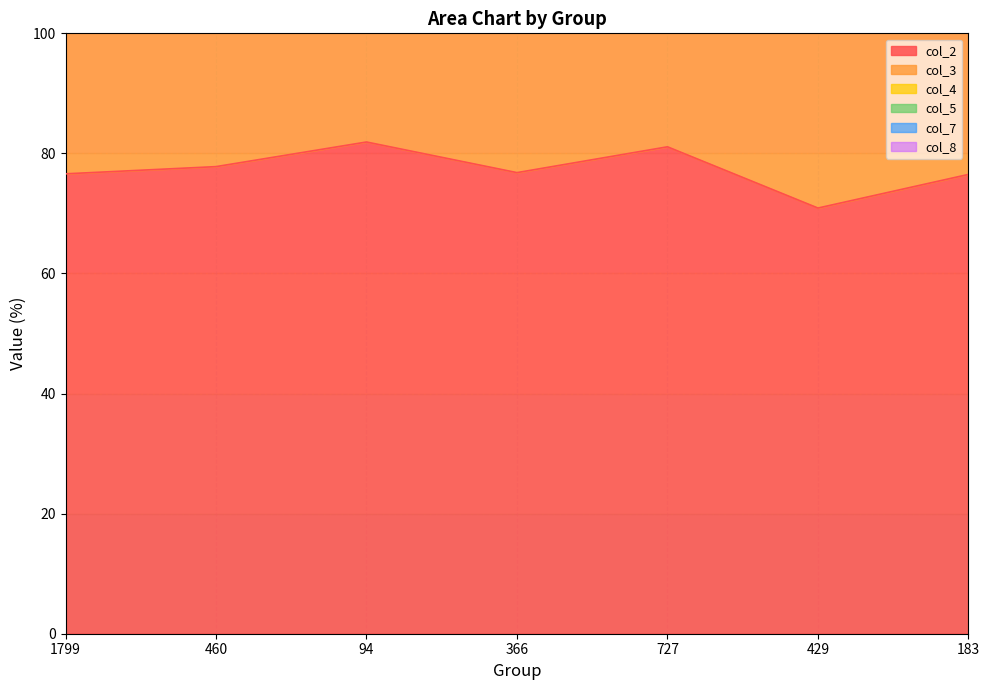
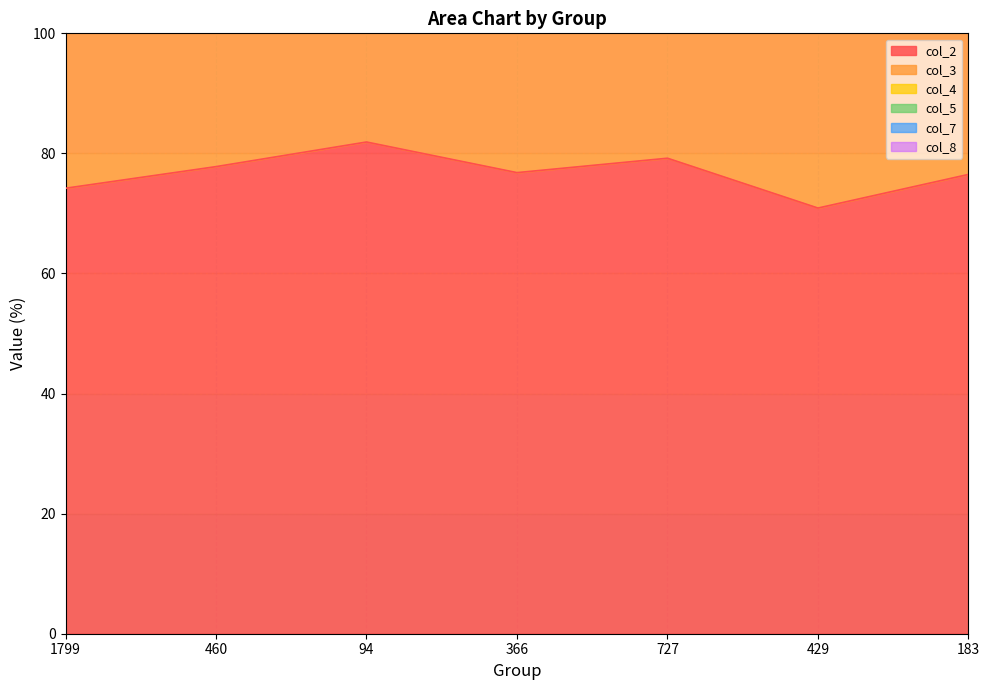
col_2, 1799: 77 -> 74
col_2, 727: 81 -> 79
